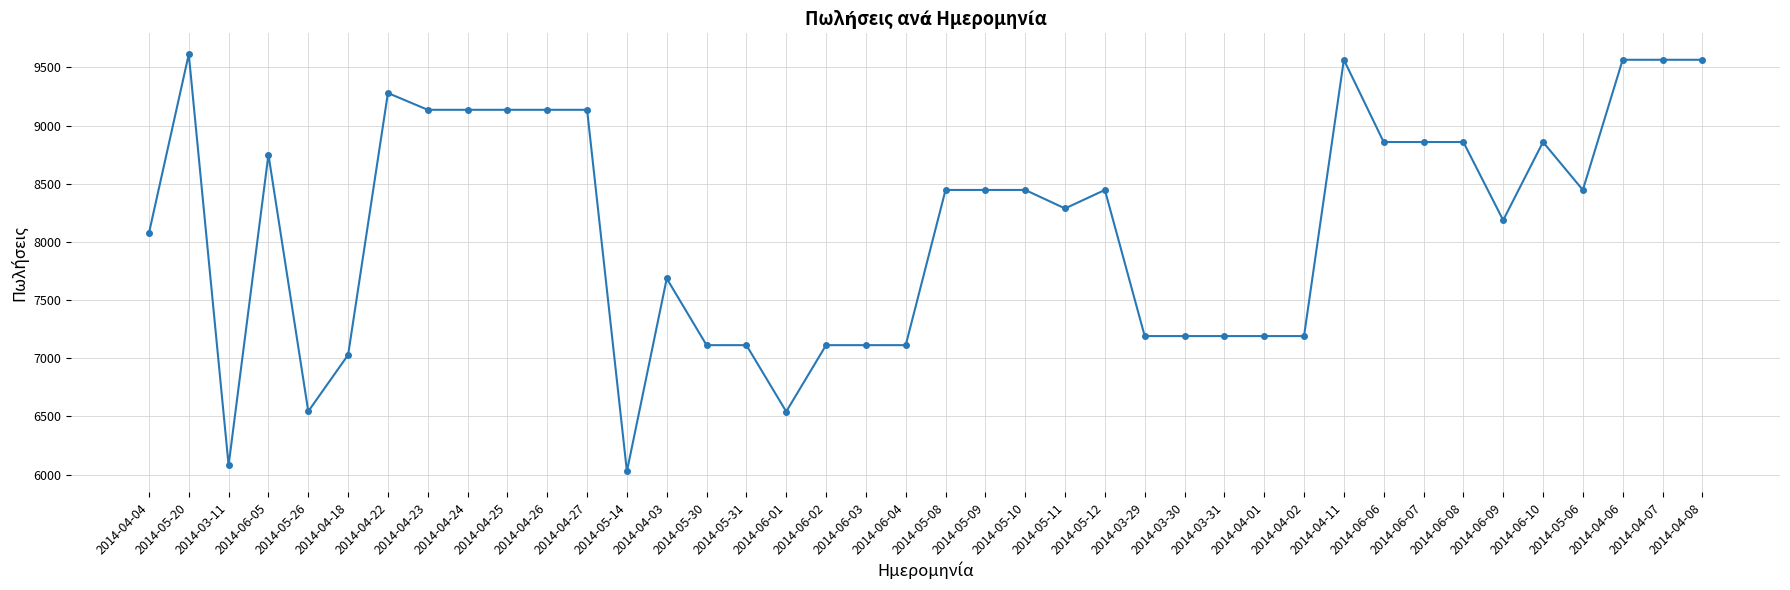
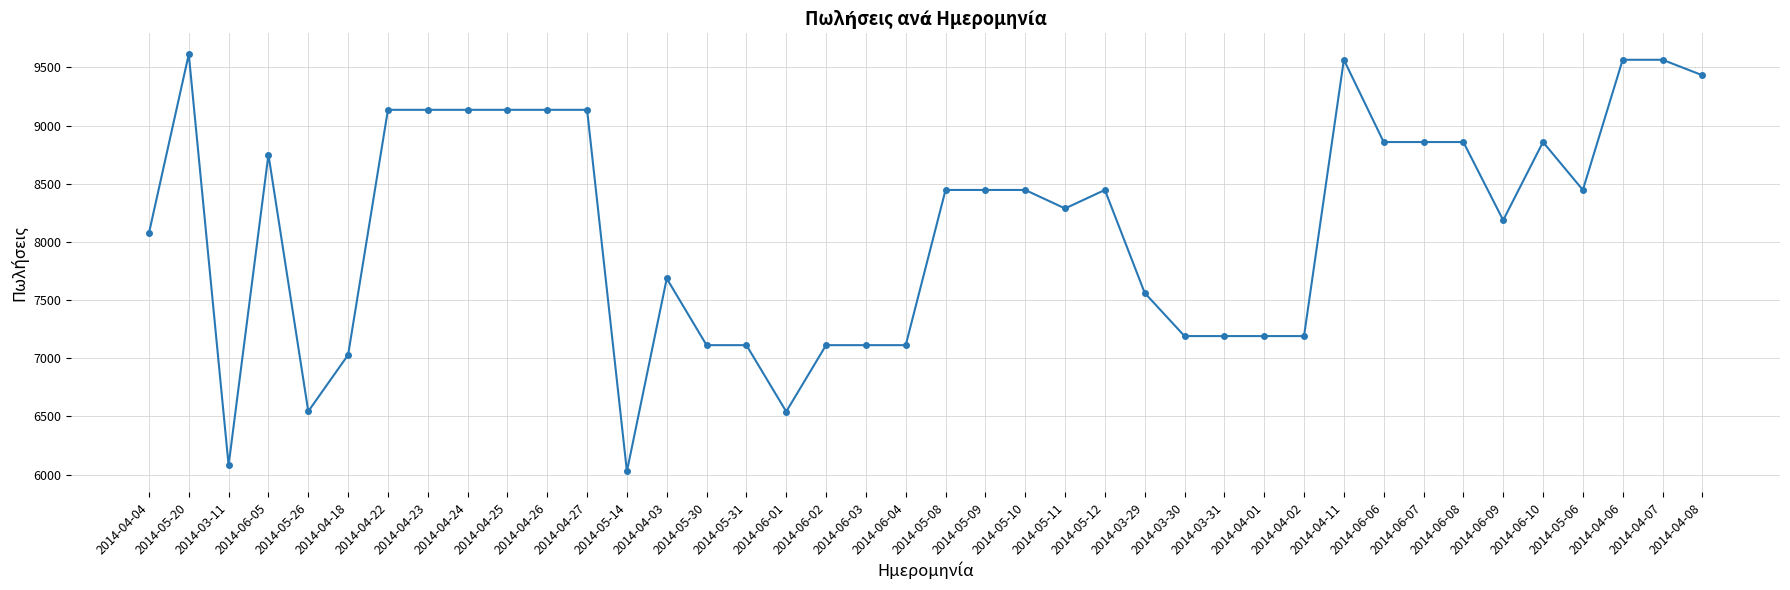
2014-04-22: 9280 -> 9140
2014-03-29: 7190 -> 7560
2014-04-08: 9570 -> 9430
